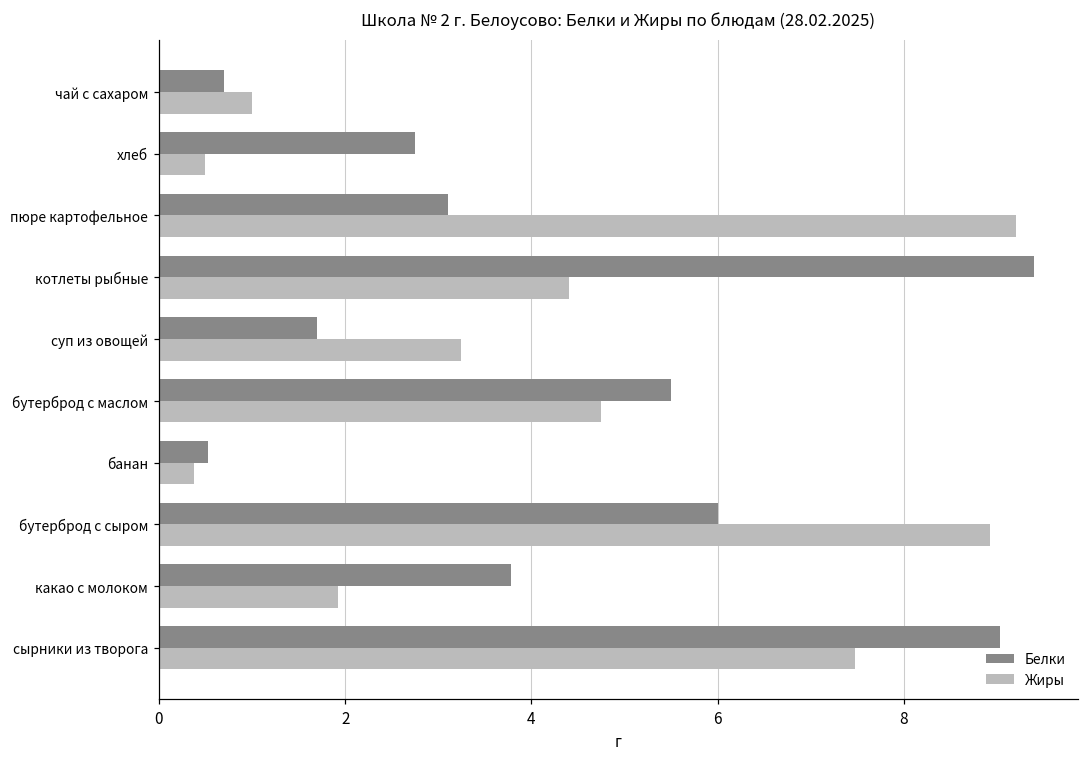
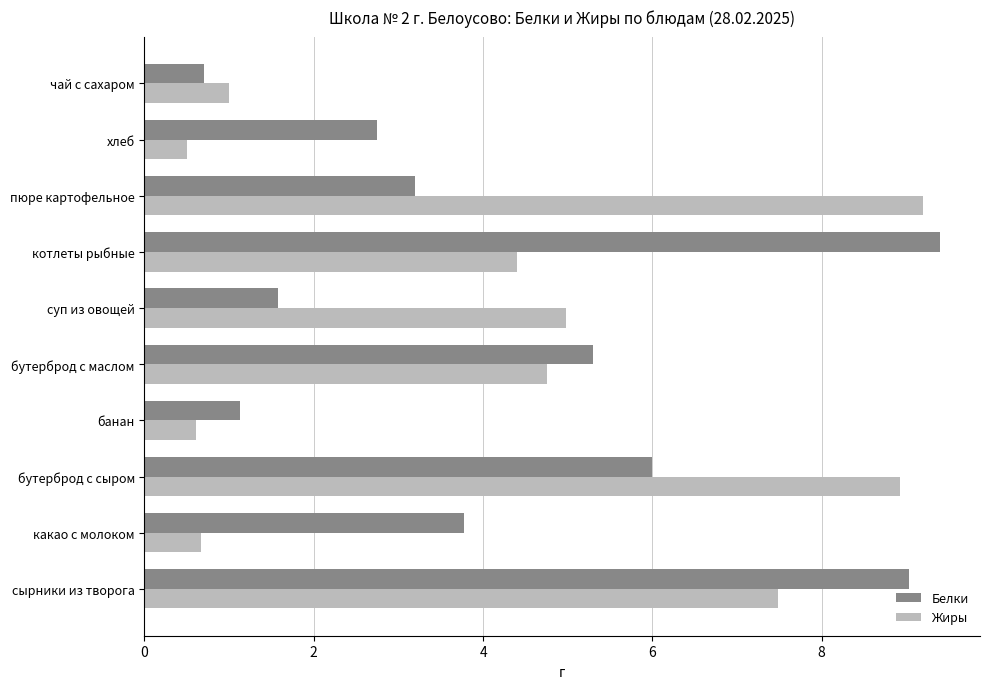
Белки, пюре картофельное: 3.1 -> 3.2
Белки, суп из овощей: 1.7 -> 1.6
Жиры, суп из овощей: 3.2 -> 5.0
Белки, бутерброд с маслом: 5.5 -> 5.3
Белки, банан: 0.5 -> 1.1
Жиры, банан: 0.4 -> 0.6
Жиры, какао с молоком: 1.9 -> 0.7
